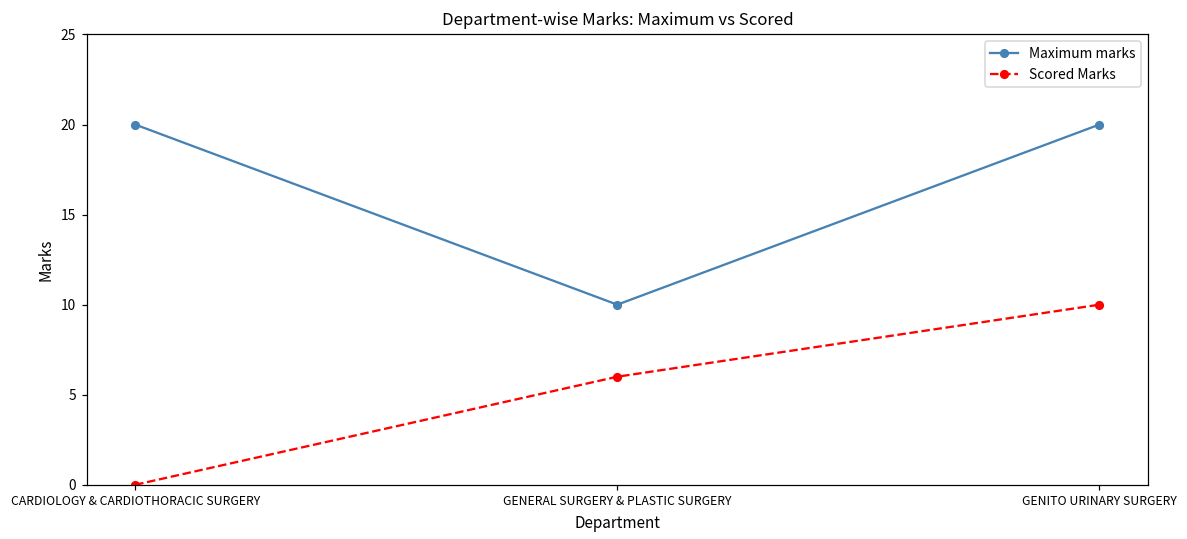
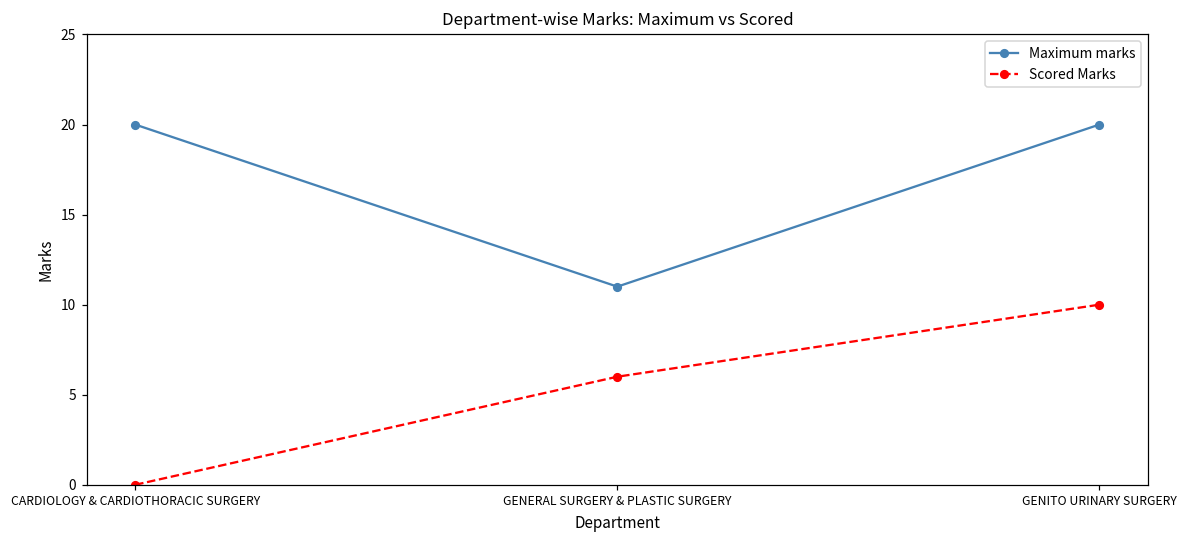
Maximum marks, GENERAL SURGERY & PLASTIC SURGERY: 10 -> 11
